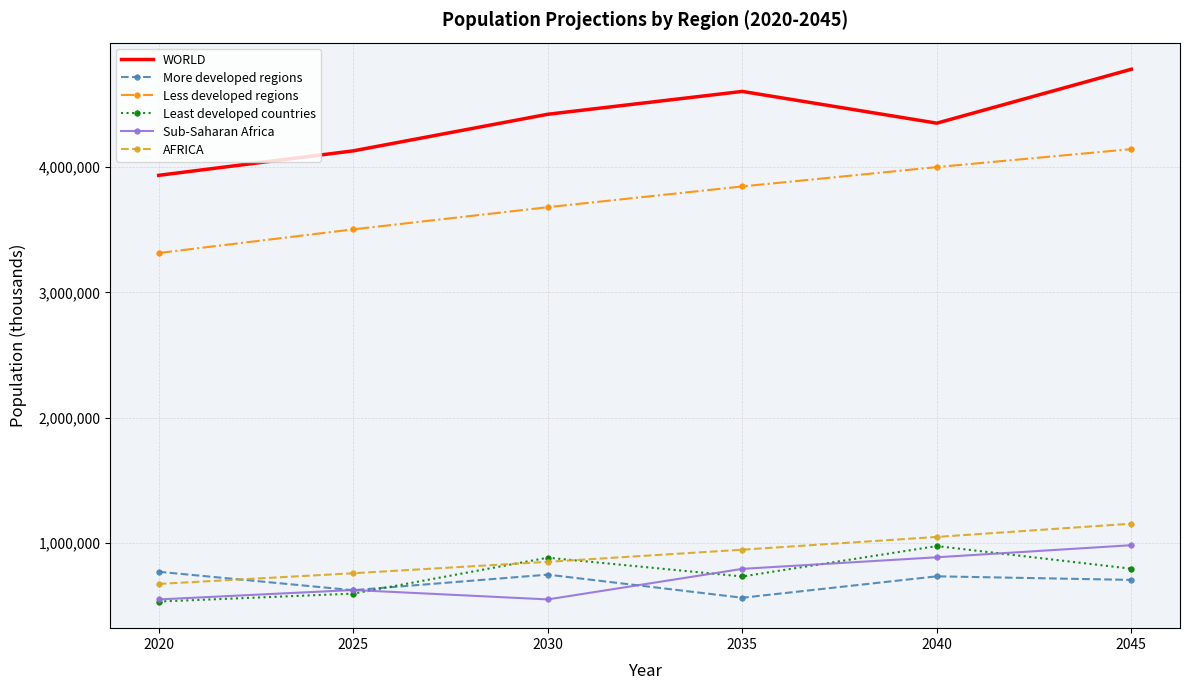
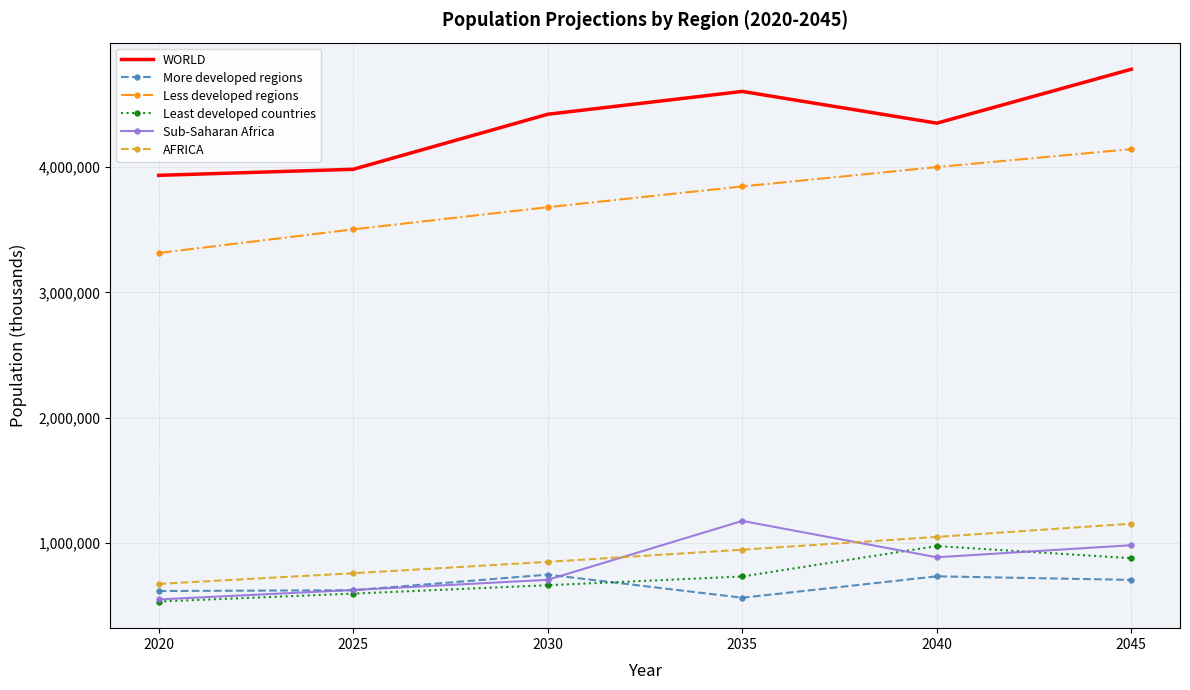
More developed regions, 2020: 770,000 -> 620,000
WORLD, 2025: 4,130,000 -> 3,980,000
Least developed countries, 2030: 880,000 -> 670,000
Sub-Saharan Africa, 2030: 550,000 -> 710,000
Sub-Saharan Africa, 2035: 800,000 -> 1,180,000
Least developed countries, 2045: 800,000 -> 880,000
